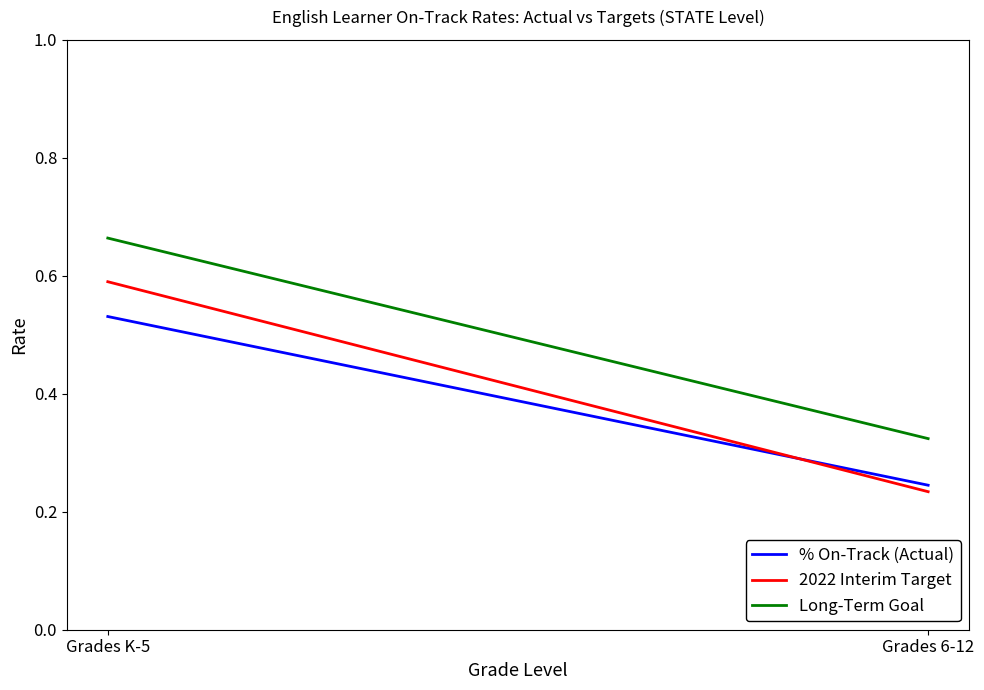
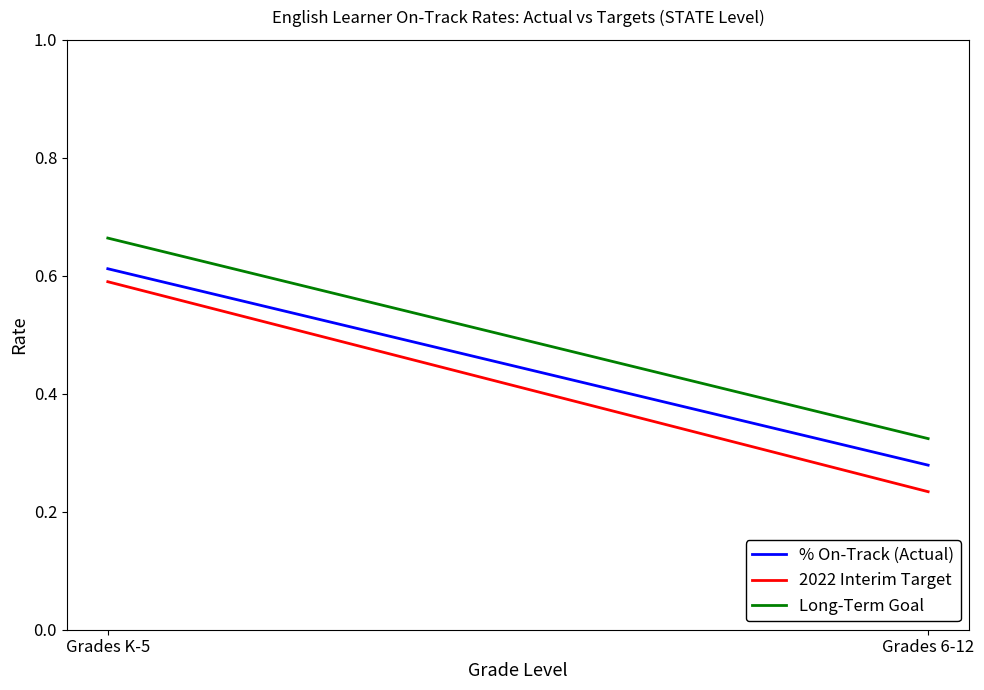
% On-Track (Actual), Grades K-5: 0.53 -> 0.61
% On-Track (Actual), Grades 6-12: 0.25 -> 0.28
